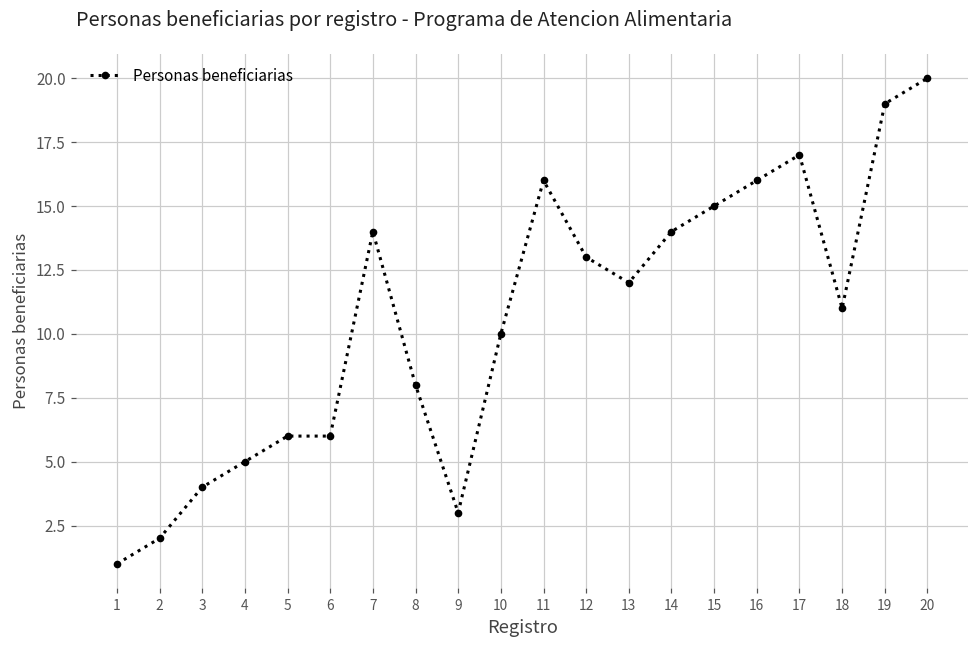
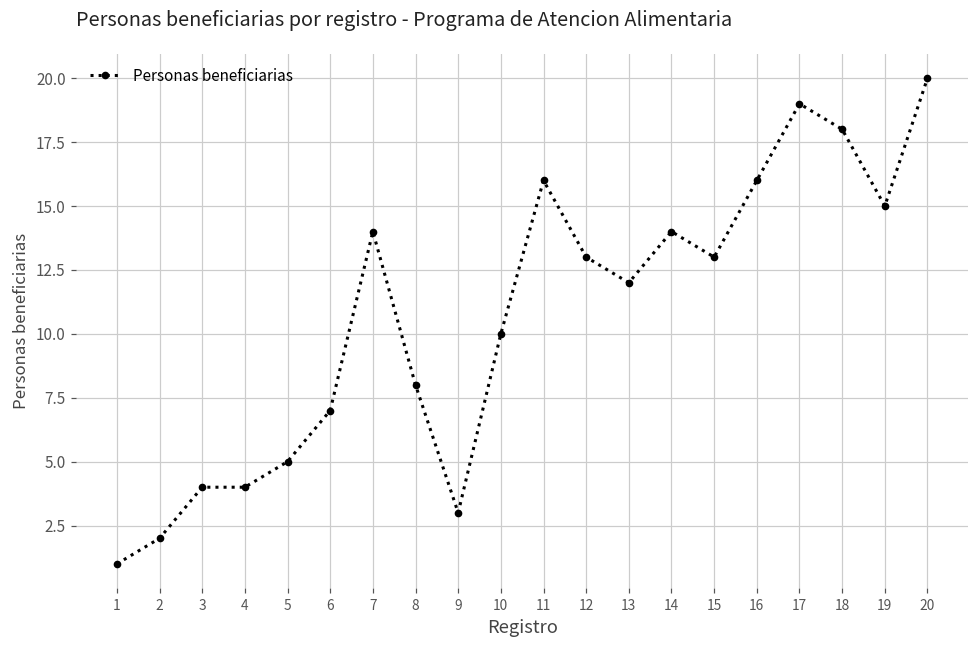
4: 5 -> 4
5: 6 -> 5
6: 6 -> 7
15: 15 -> 13
17: 17 -> 19
18: 11 -> 18
19: 19 -> 15
